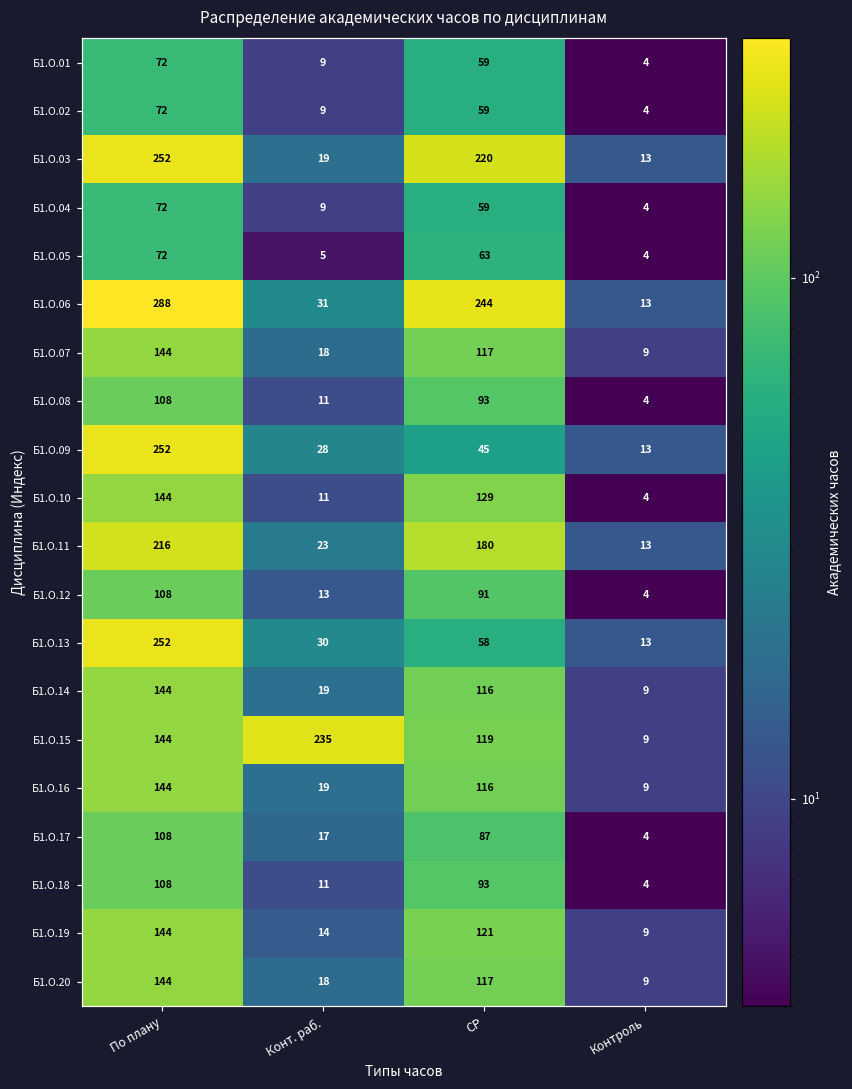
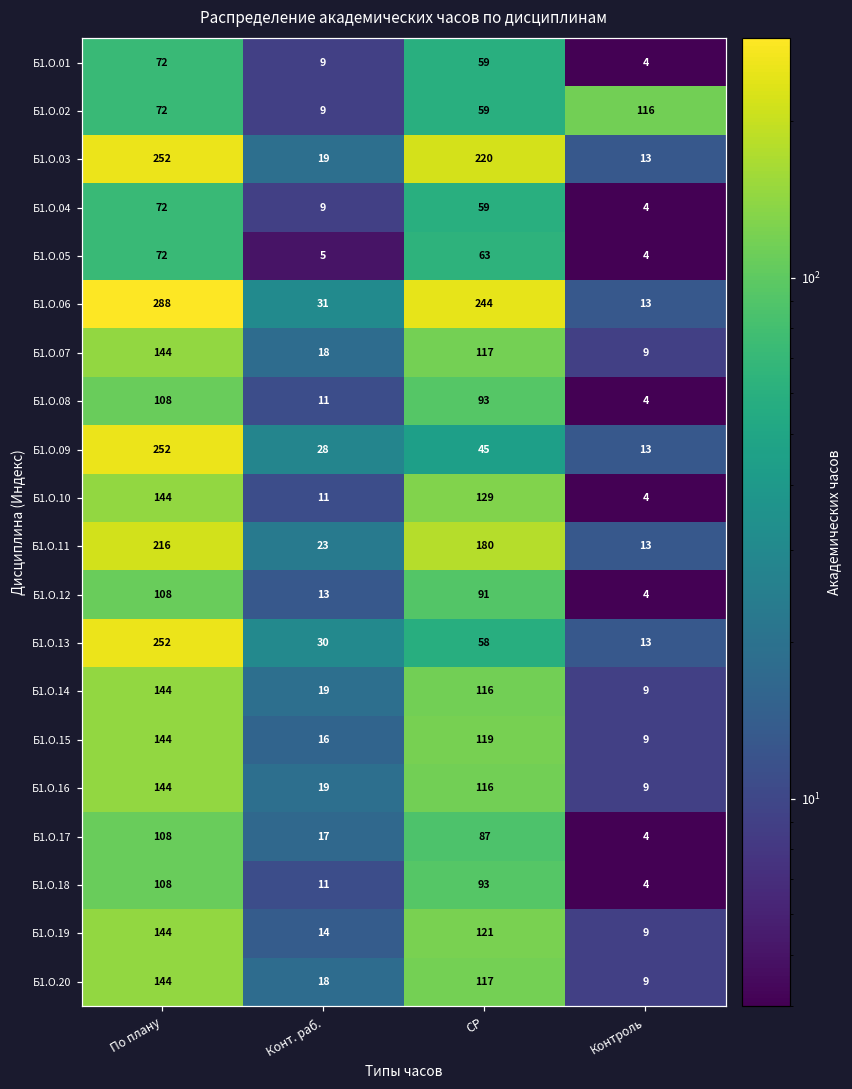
Б1.О.02, Контроль: 4 -> 116
Б1.О.15, Конт. раб.: 235 -> 16
